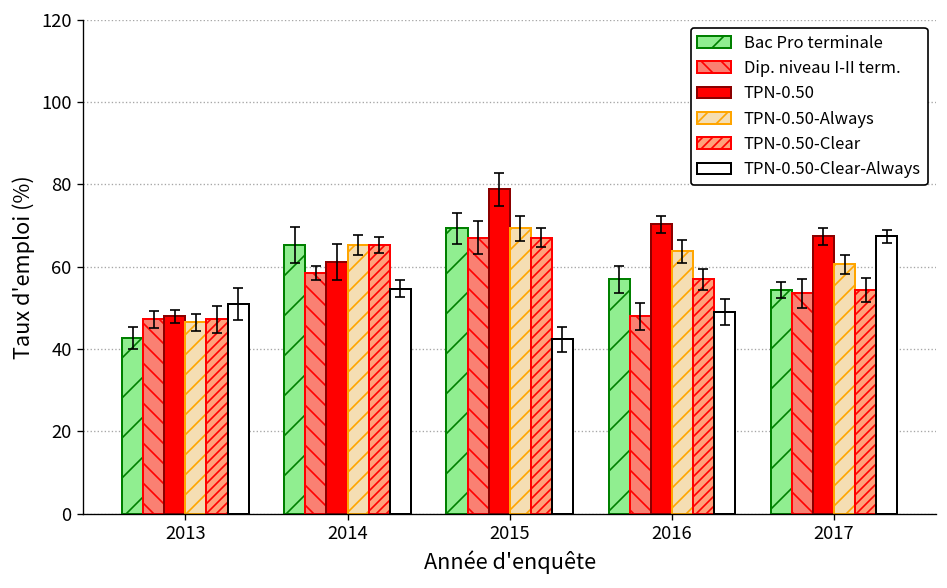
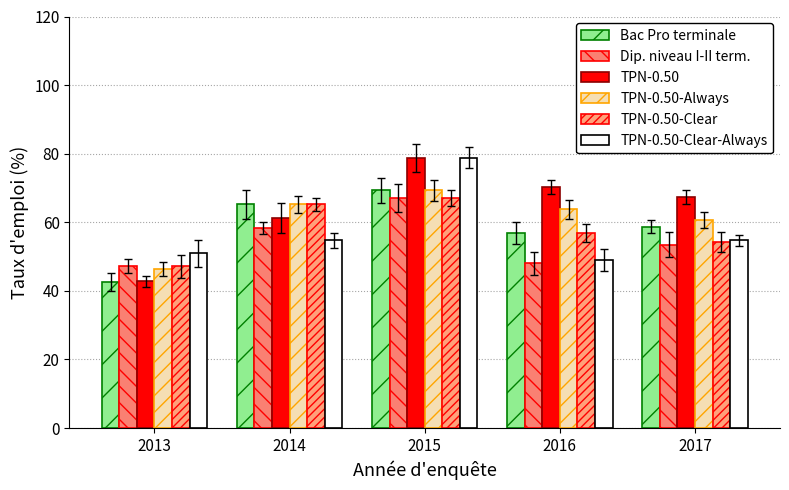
TPN-0.50, 2013: 48 -> 43
TPN-0.50-Clear-Always, 2015: 42 -> 79
Bac Pro terminale, 2017: 54 -> 59
TPN-0.50-Clear-Always, 2017: 67 -> 55
